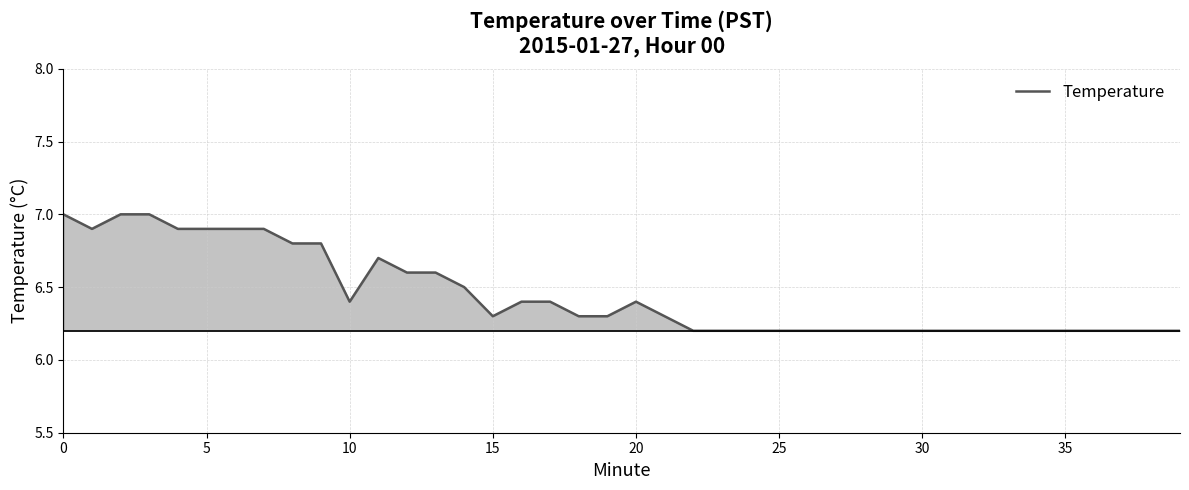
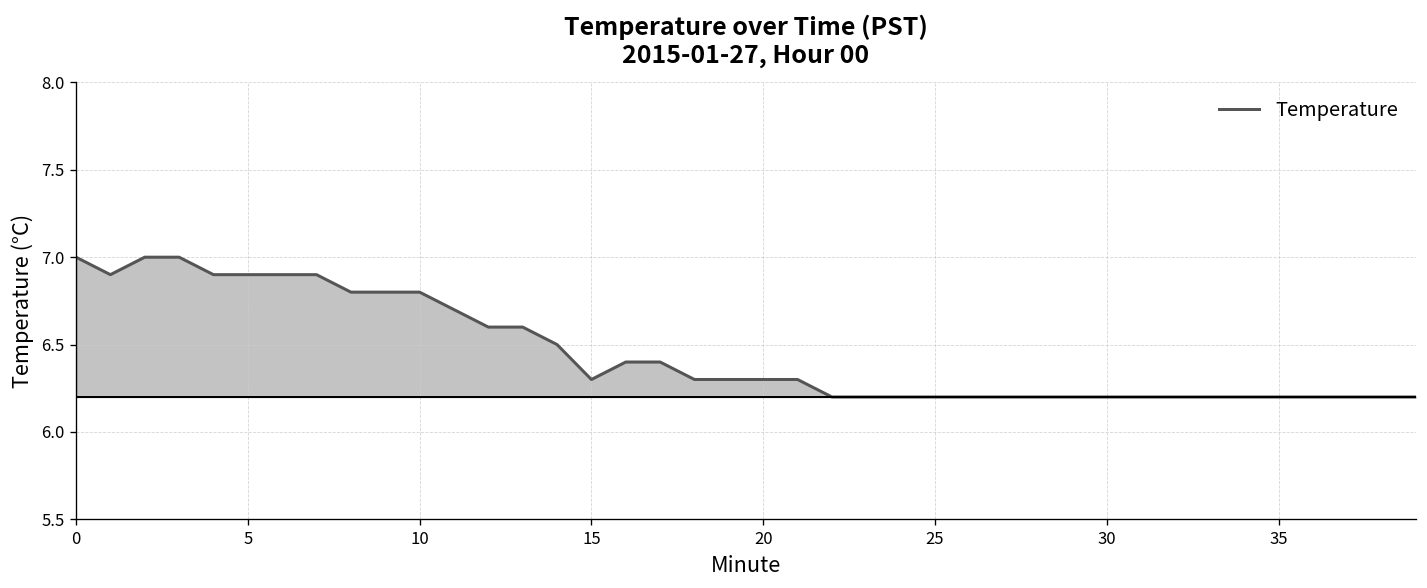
10: 6.4 -> 6.8
20: 6.4 -> 6.3
